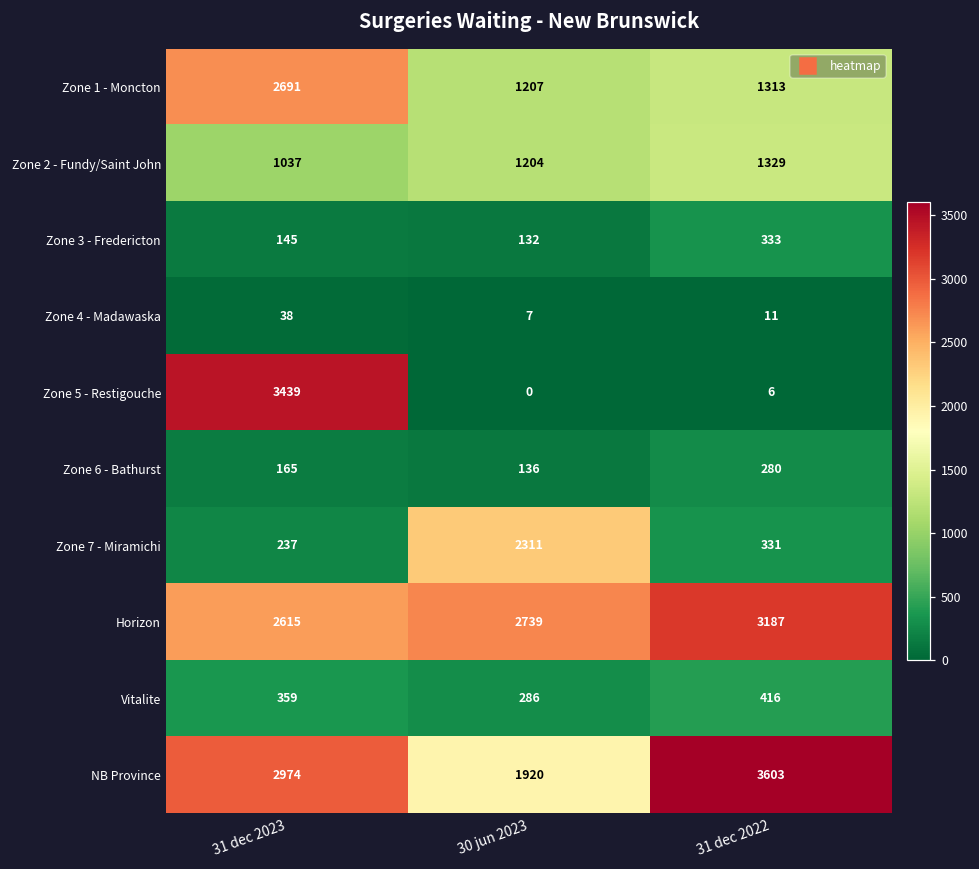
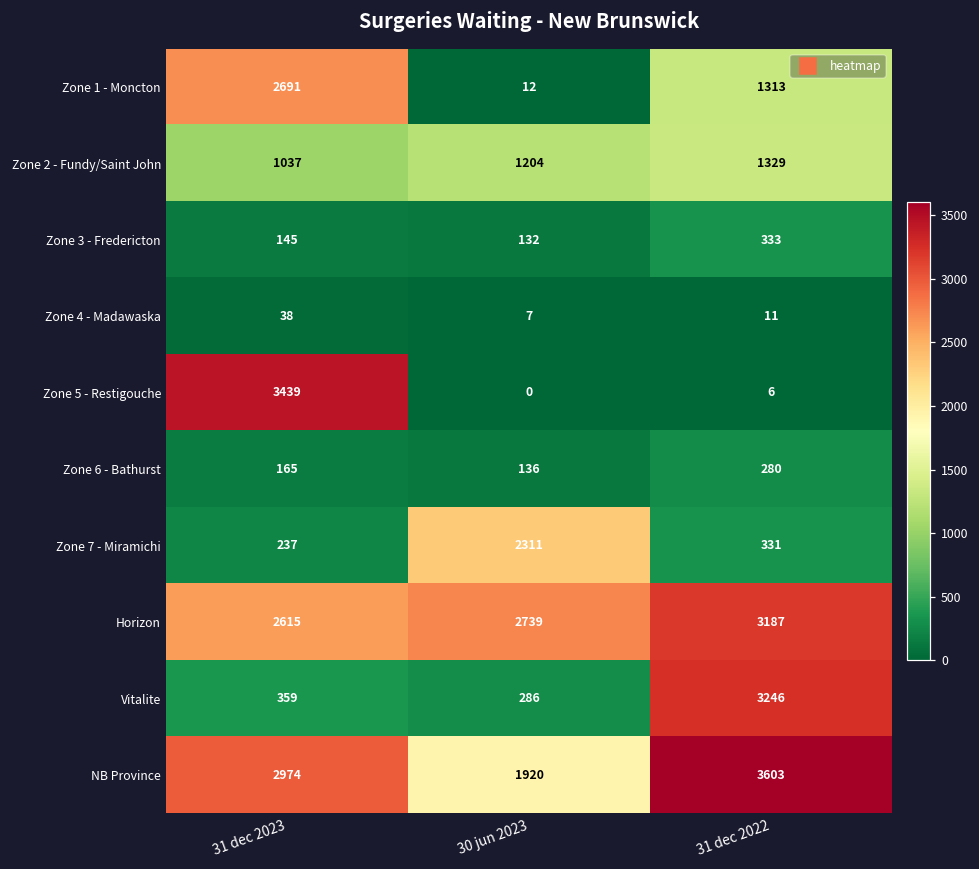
Zone 1 - Moncton, 30 jun 2023: 1207 -> 12
Vitalite, 31 dec 2022: 416 -> 3246
